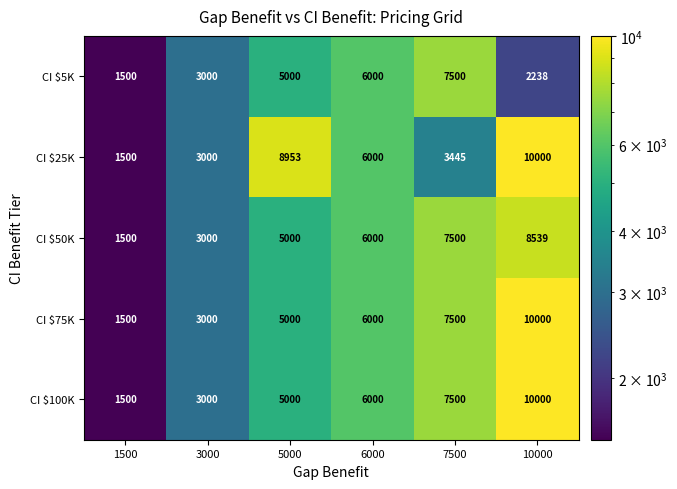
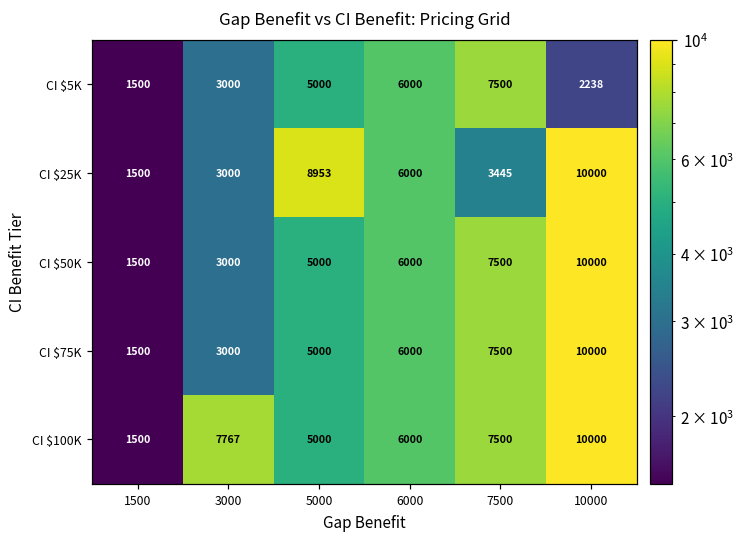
CI $50K, 10000: 8539 -> 10000
CI $100K, 3000: 3000 -> 7767
